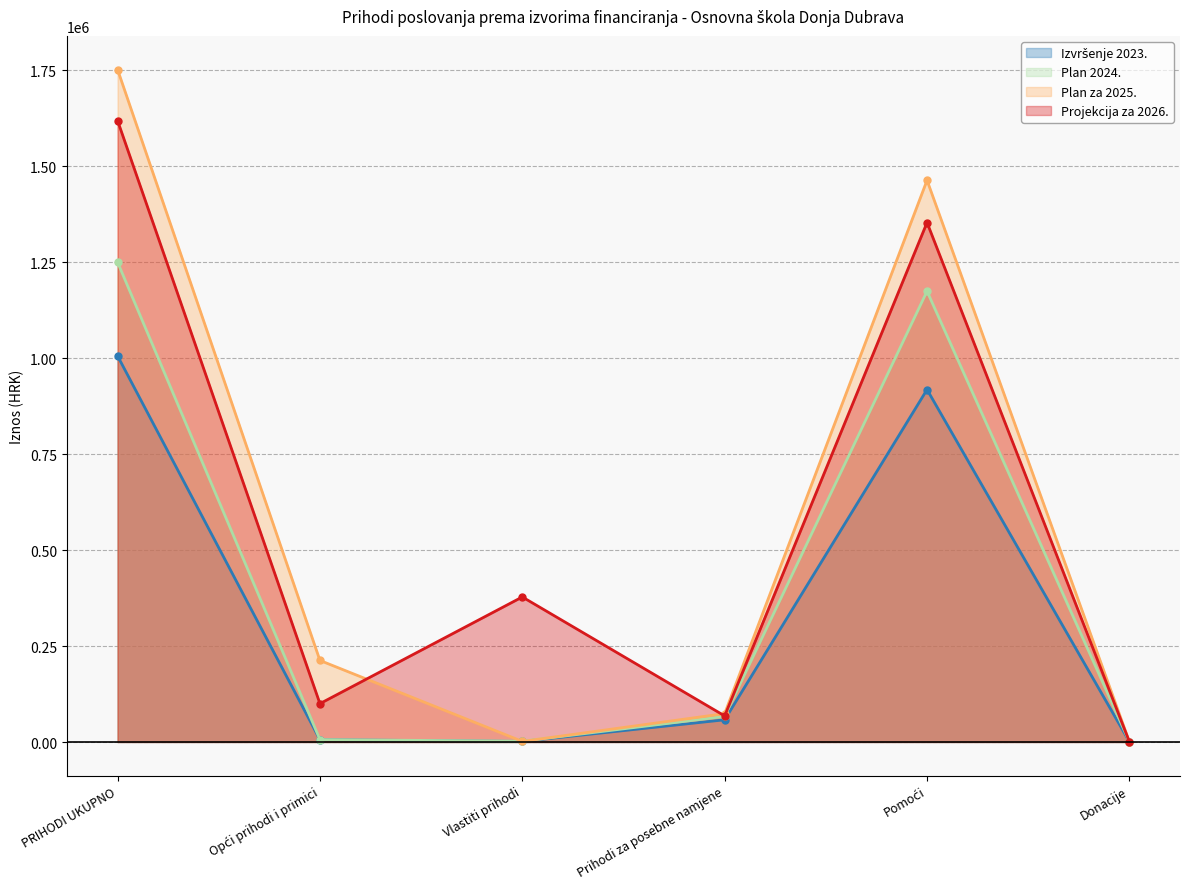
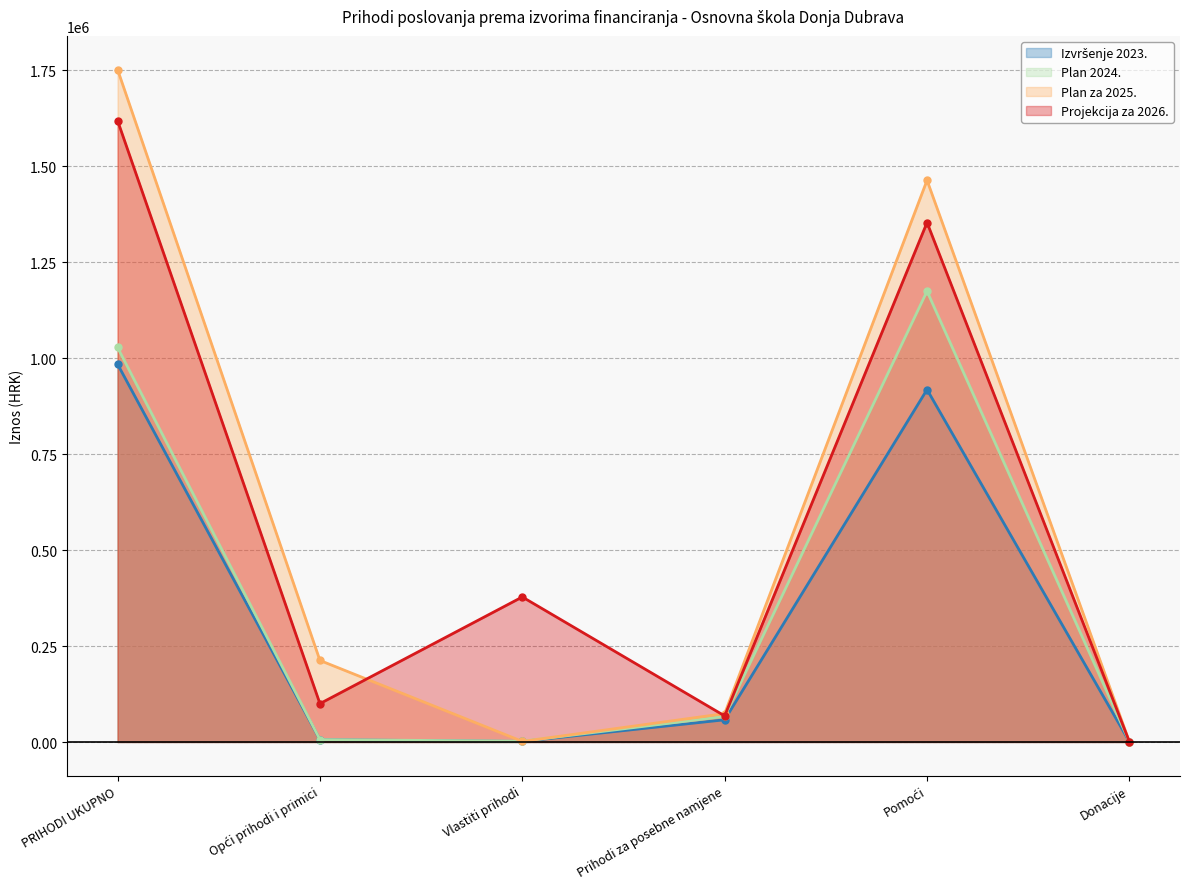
Izvršenje 2023., PRIHODI UKUPNO: 1010000 -> 980000
Plan 2024., PRIHODI UKUPNO: 1250000 -> 1030000
